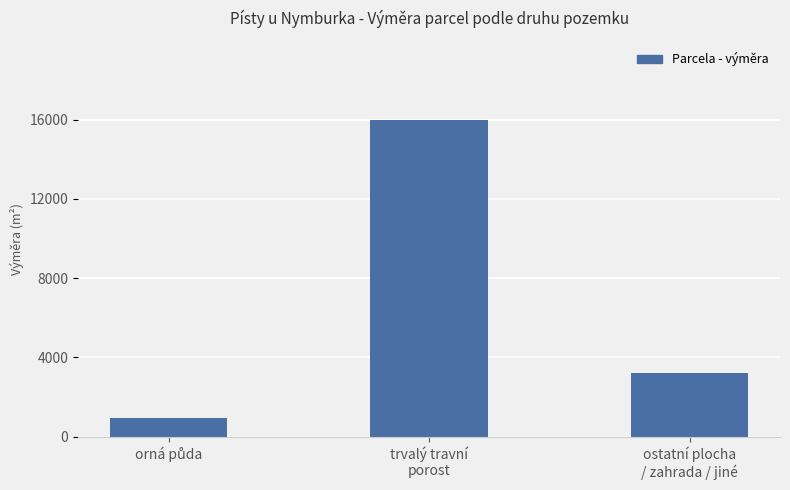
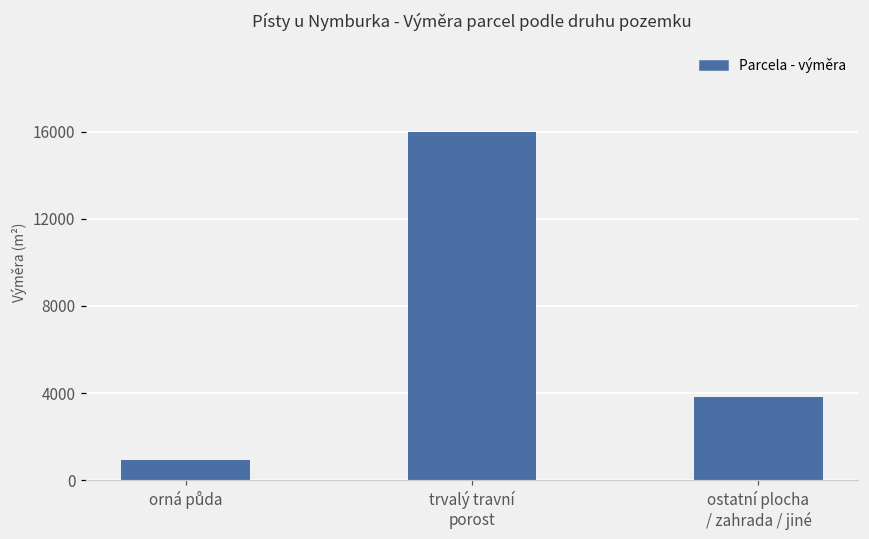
ostatní plocha / zahrada / jiné: 3200 -> 3800
